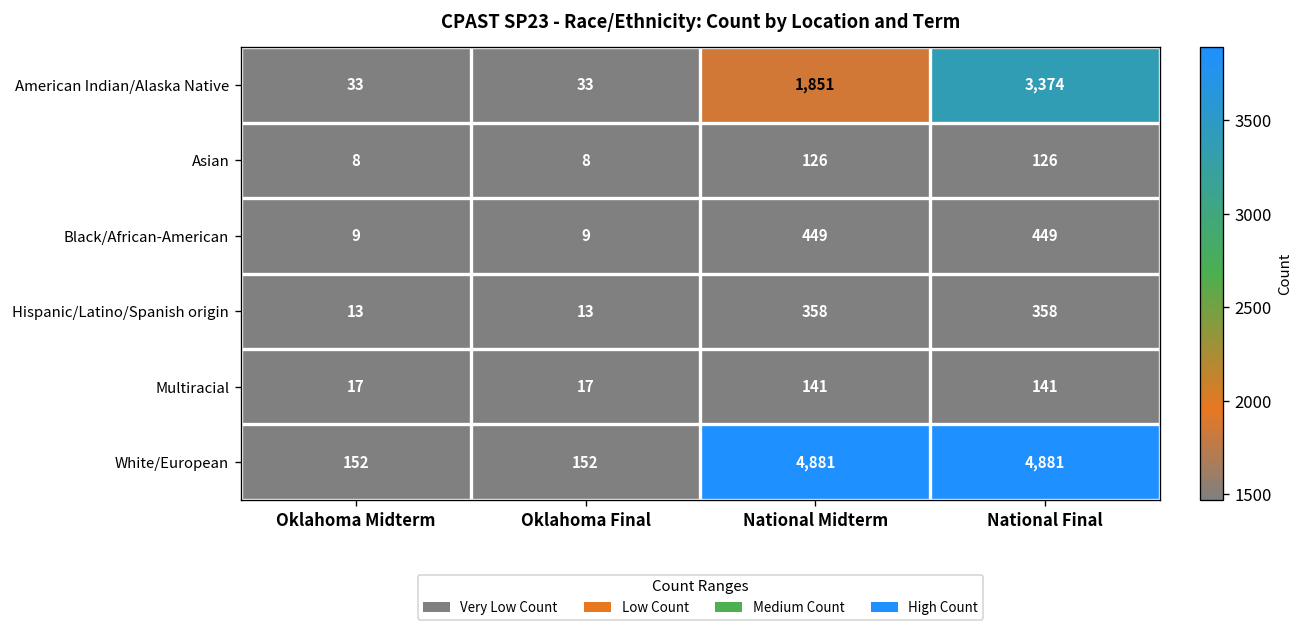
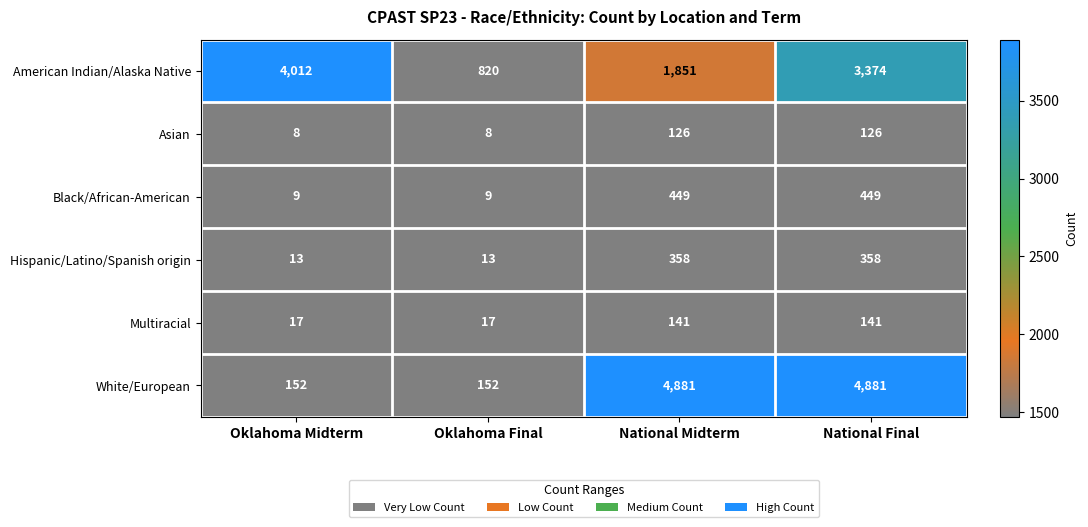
American Indian/Alaska Native, Oklahoma Midterm: 33 -> 4,012
American Indian/Alaska Native, Oklahoma Final: 33 -> 820
